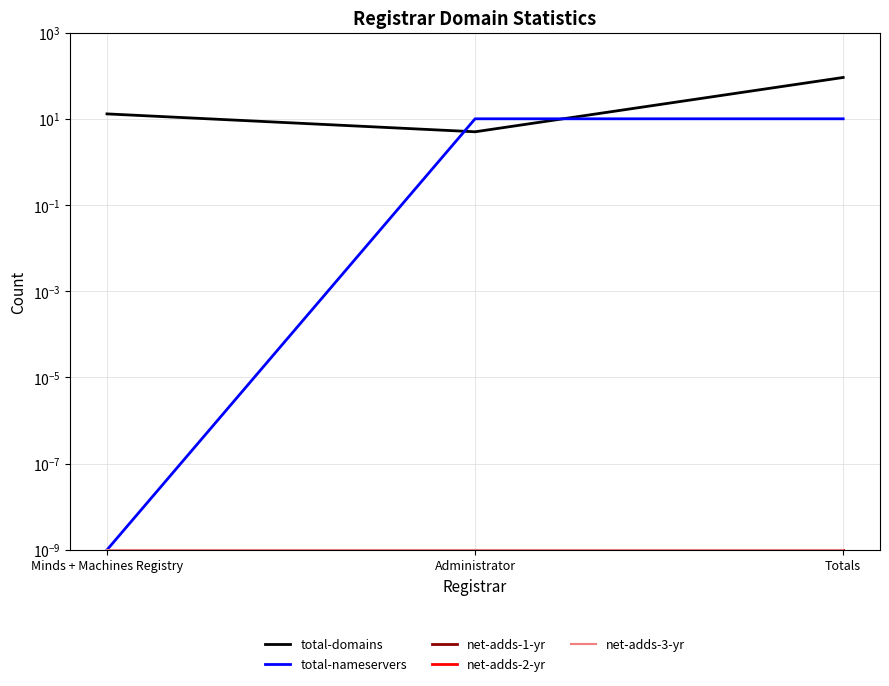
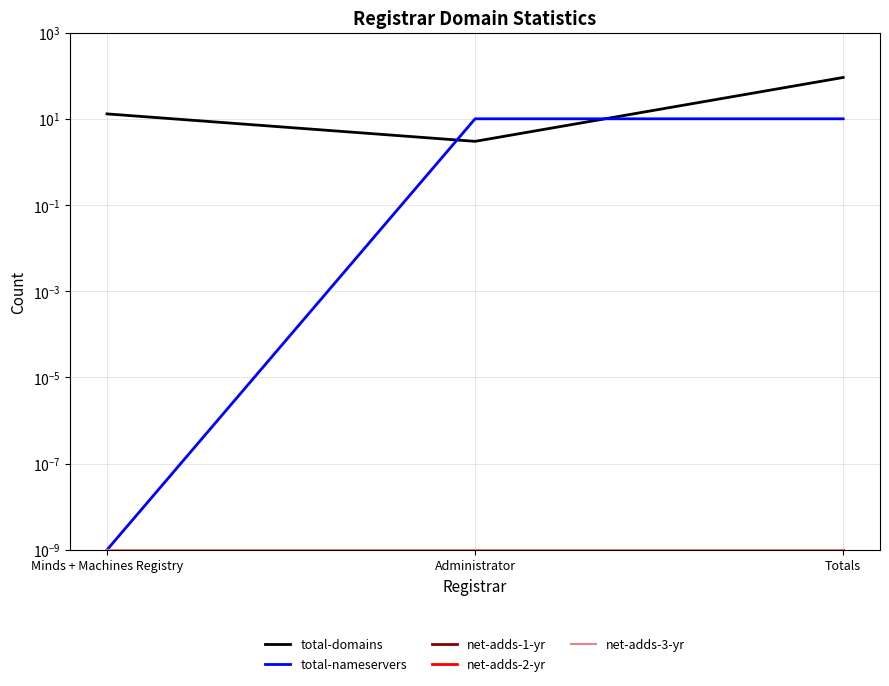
total-domains, Administrator: 5 -> 3
